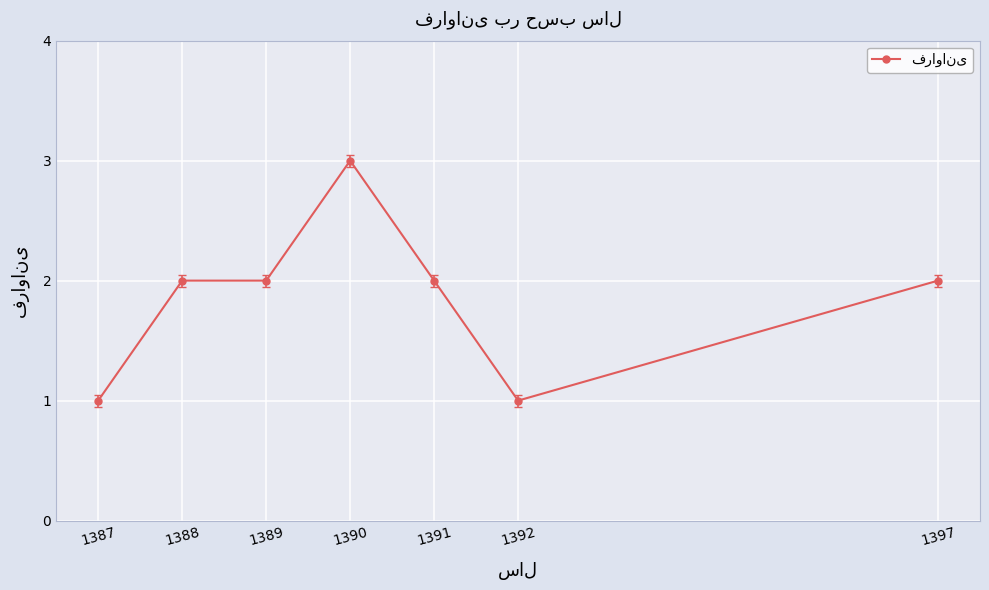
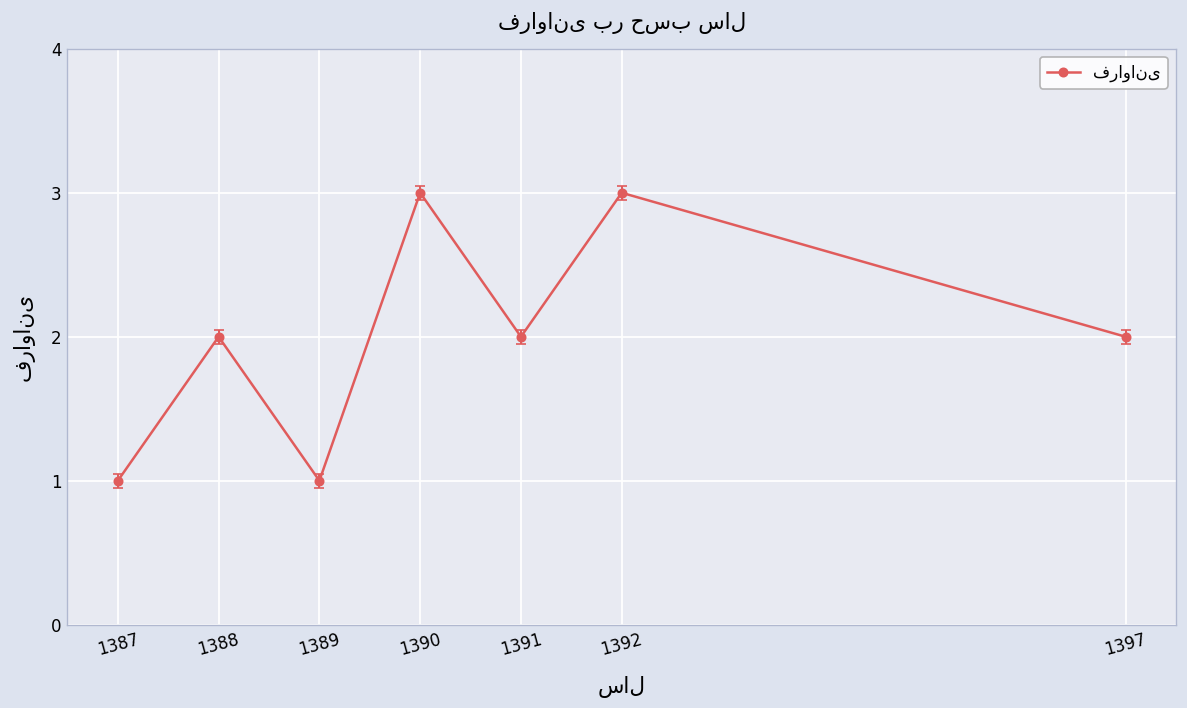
فراوانی, 1389: 2 -> 1
فراوانی, 1392: 1 -> 3
